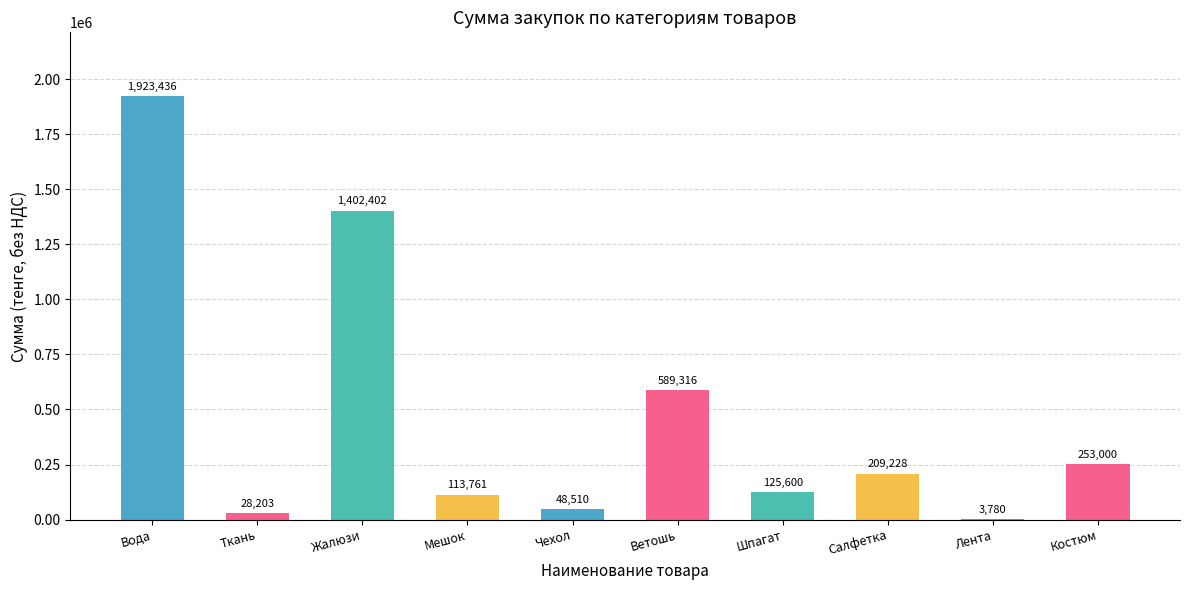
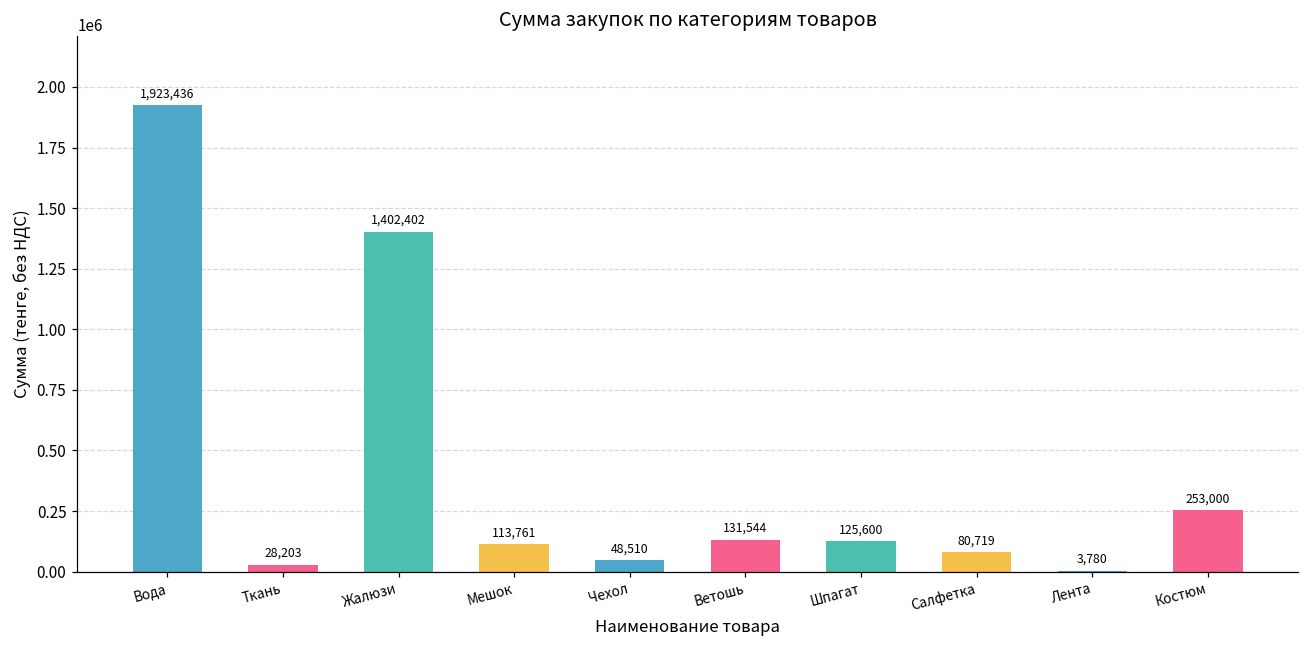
Ветошь: 589,316 -> 131,544
Салфетка: 209,228 -> 80,719
